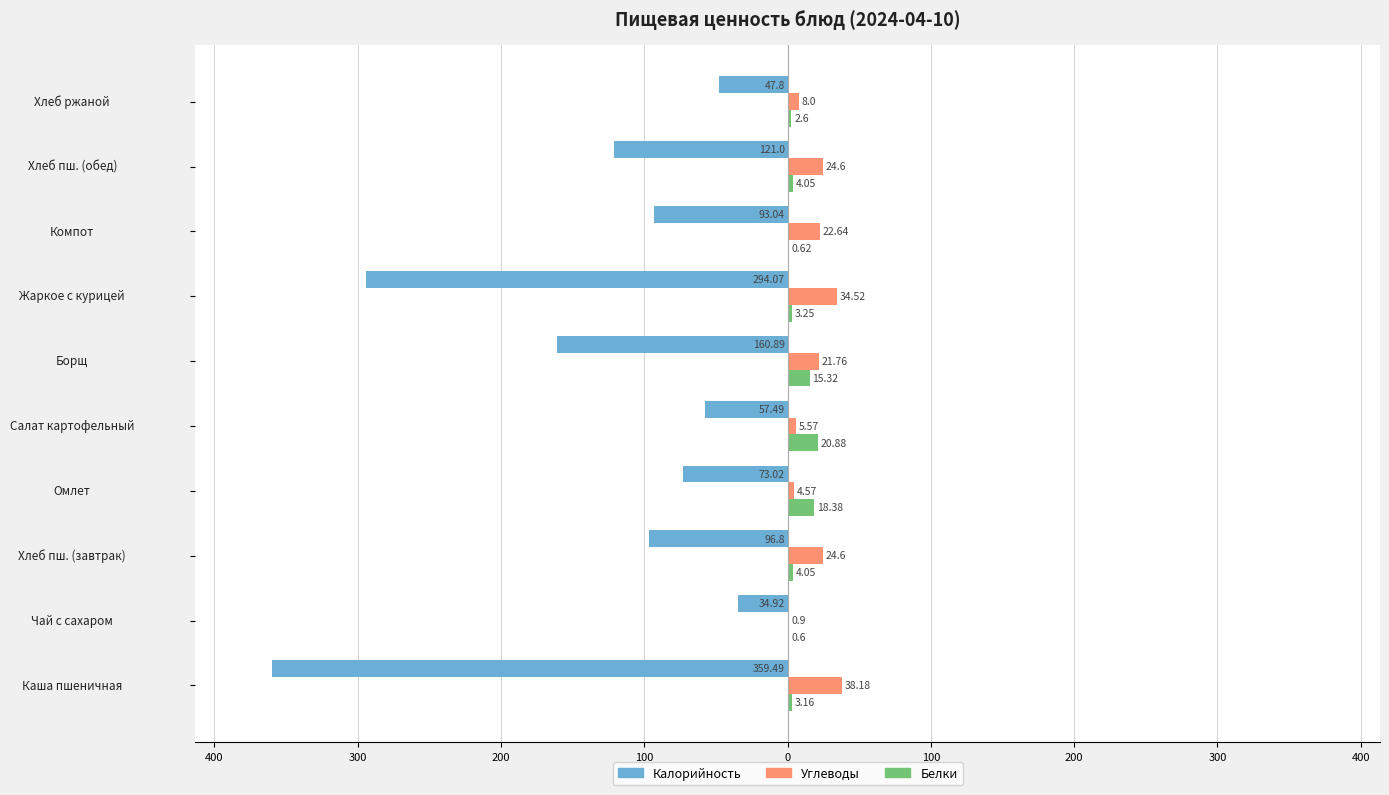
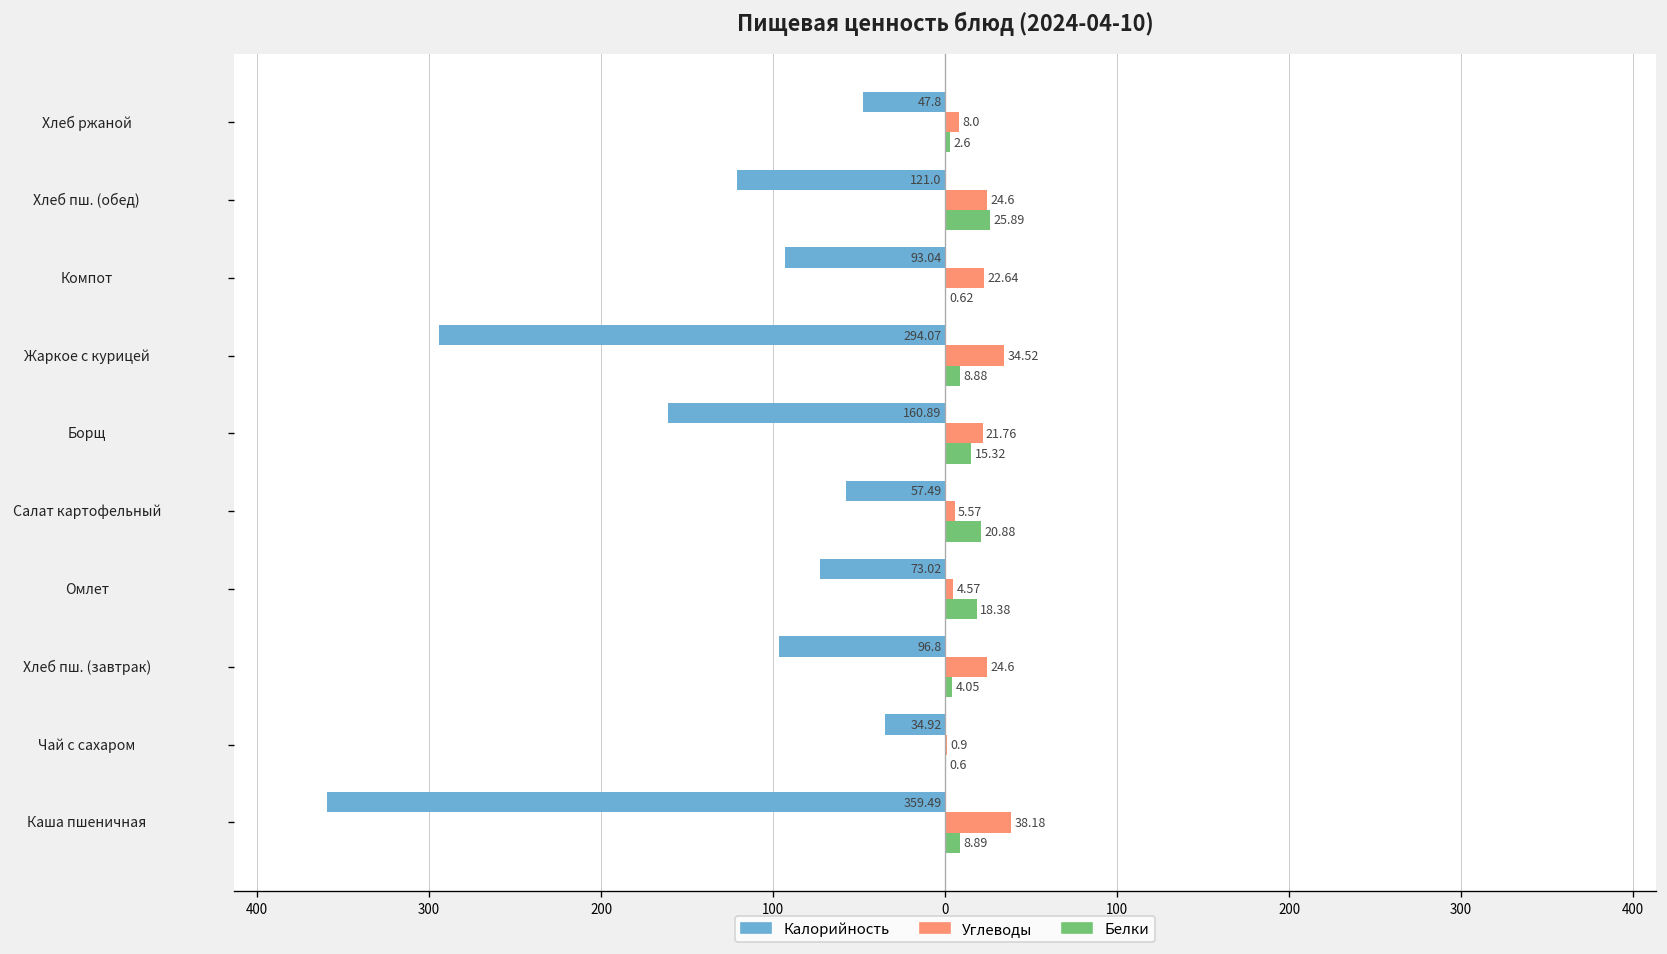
Белки, Хлеб пш. (обед): 4.05 -> 25.89
Белки, Жаркое с курицей: 3.25 -> 8.88
Белки, Каша пшеничная: 3.16 -> 8.89
